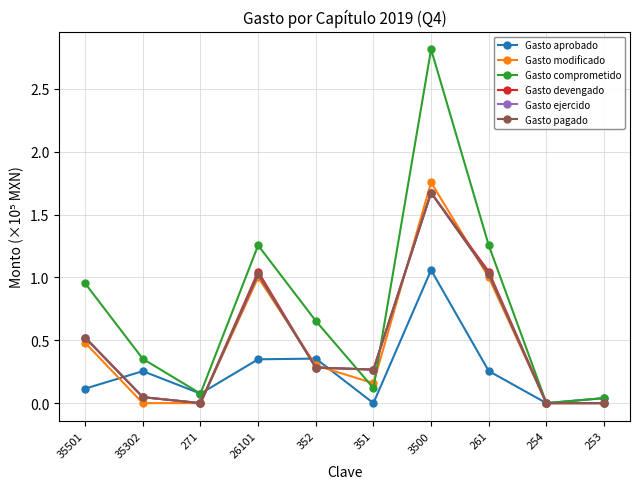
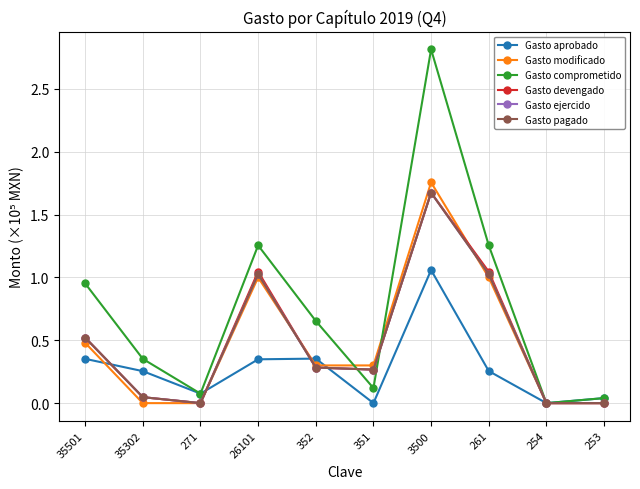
Gasto aprobado, 35501: 0.12 -> 0.35
Gasto modificado, 351: 0.16 -> 0.30
